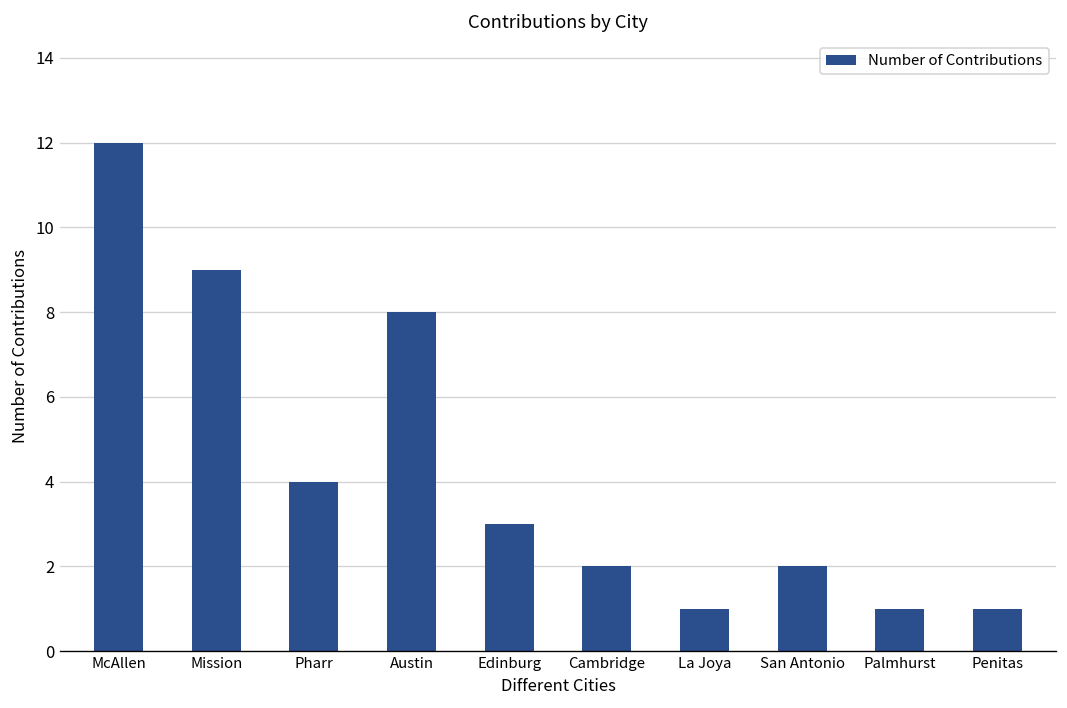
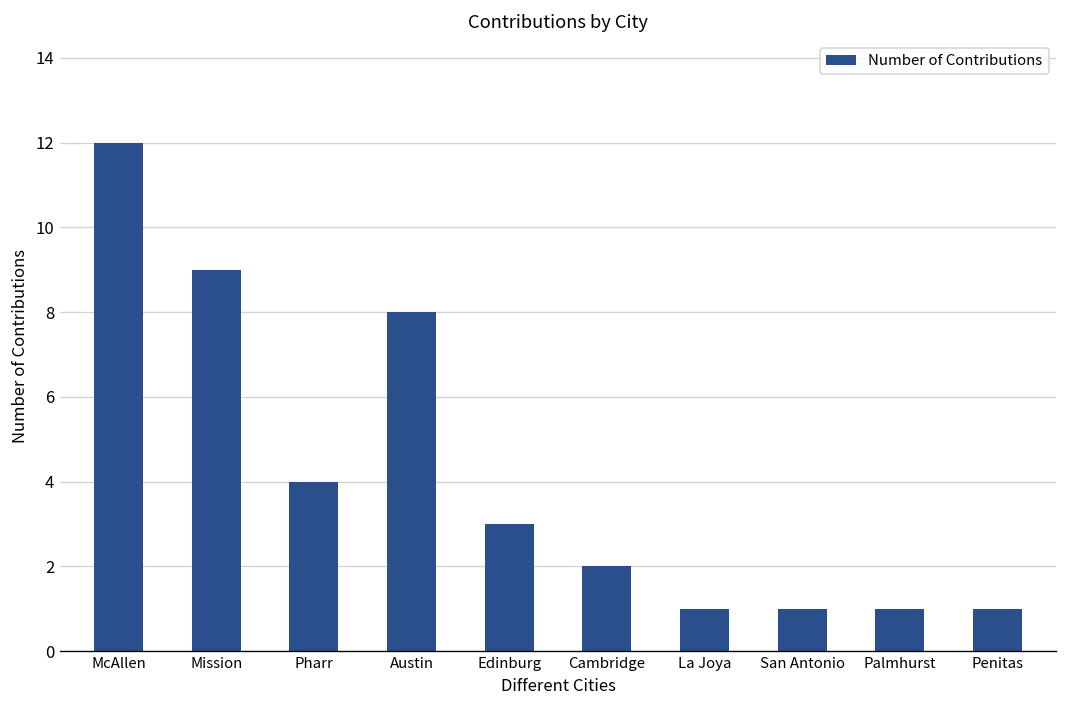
San Antonio: 2 -> 1
